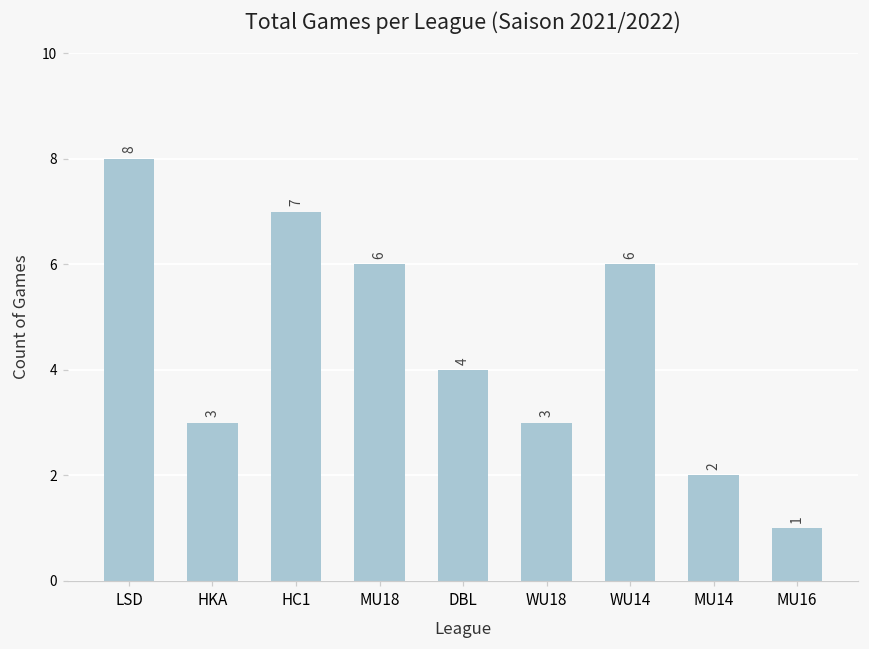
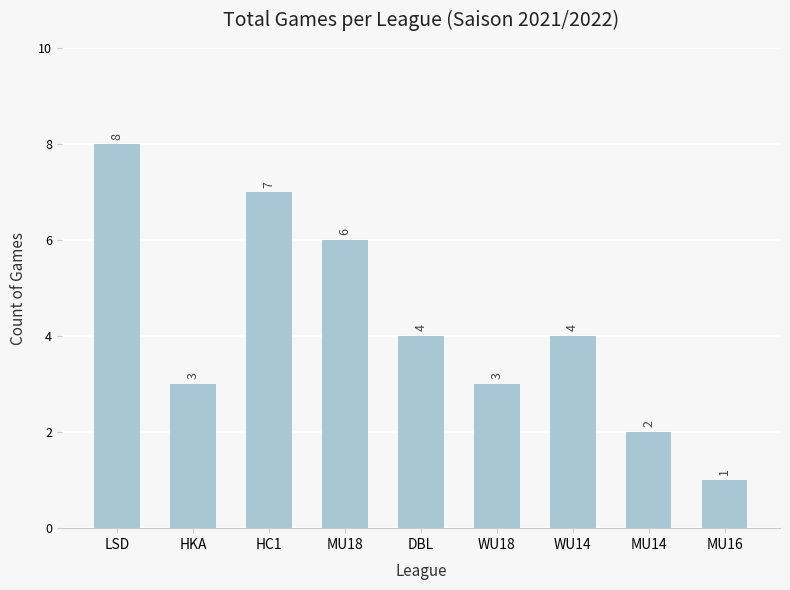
WU14: 6 -> 4
